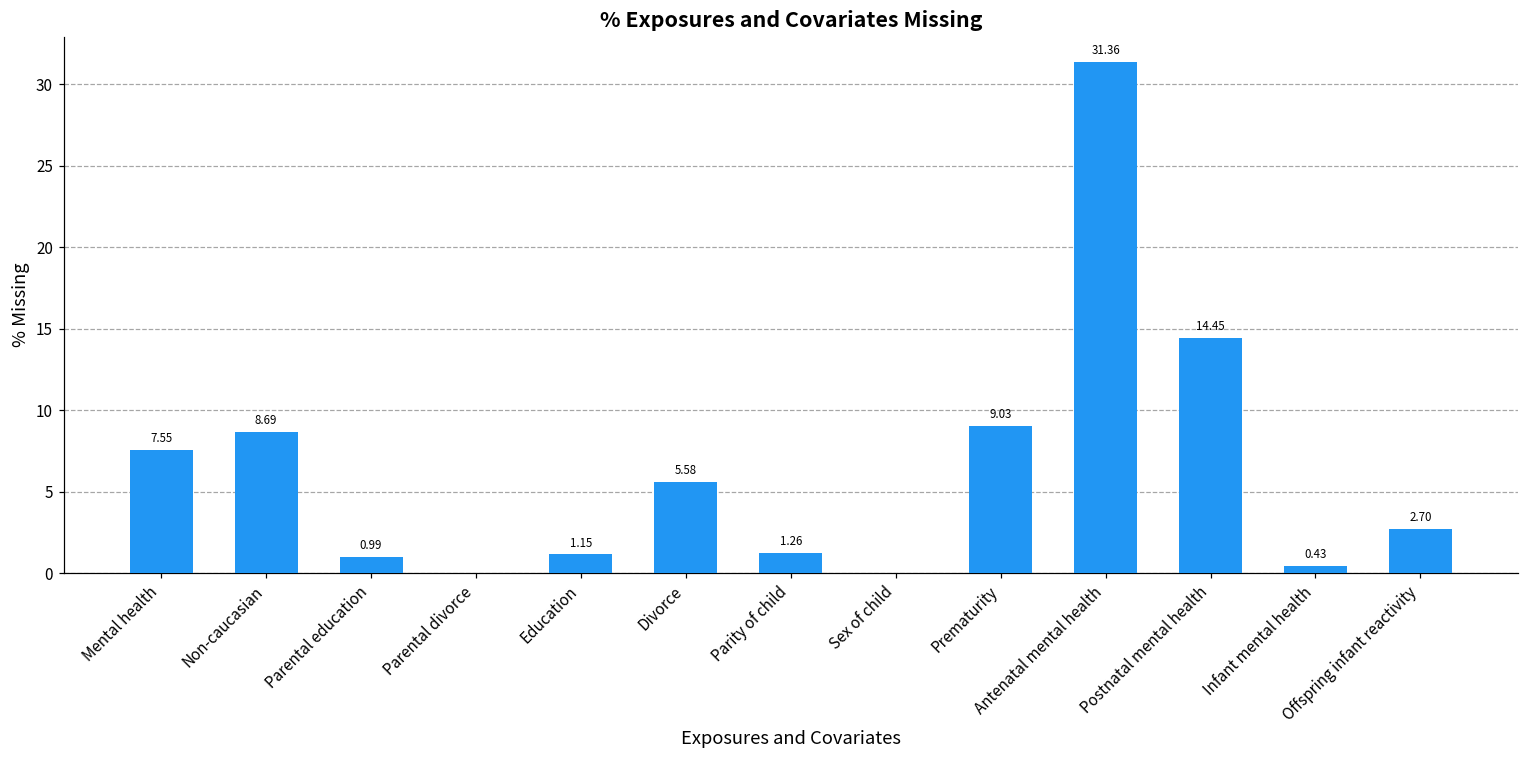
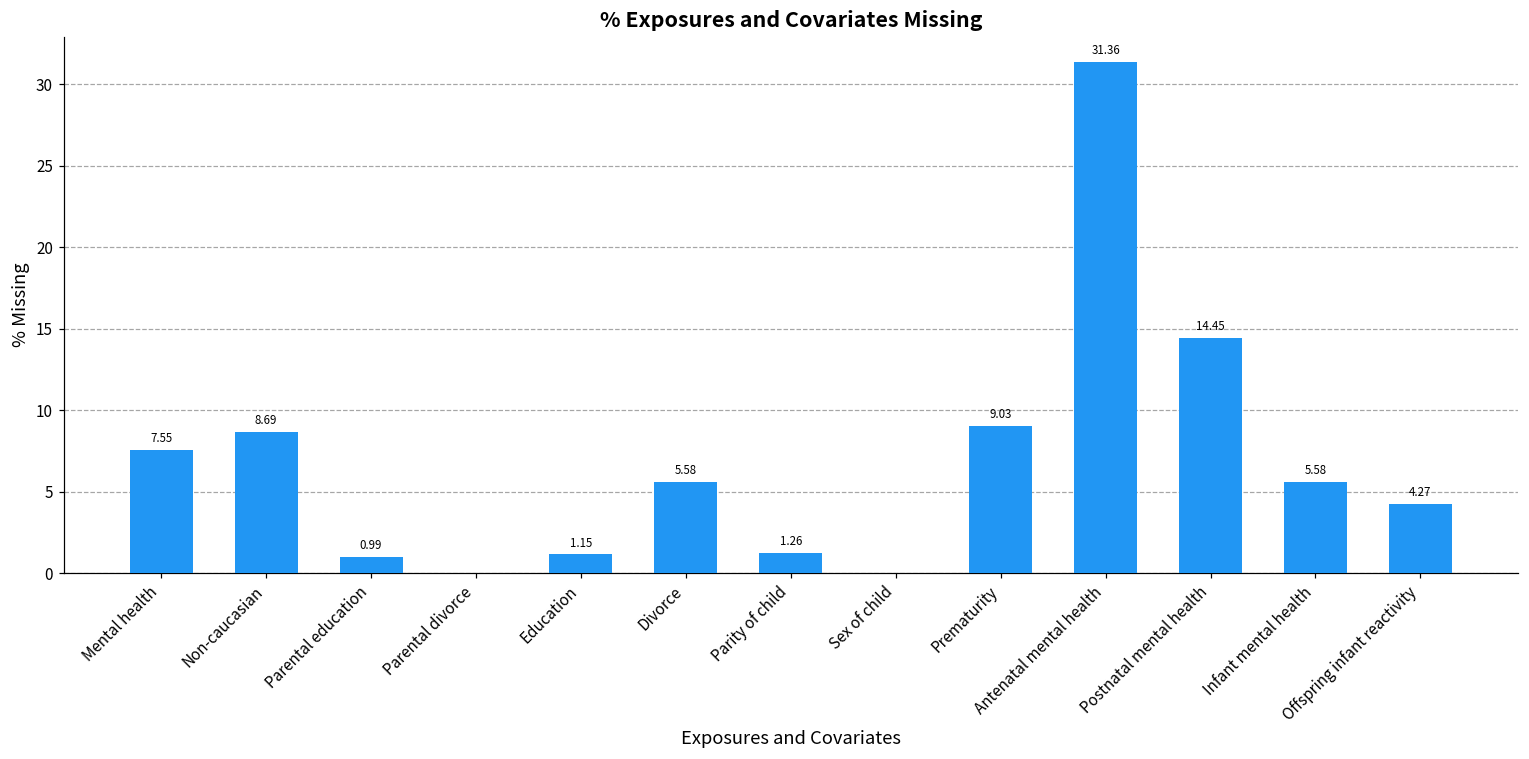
Infant mental health: 0.43 -> 5.58
Offspring infant reactivity: 2.70 -> 4.27
